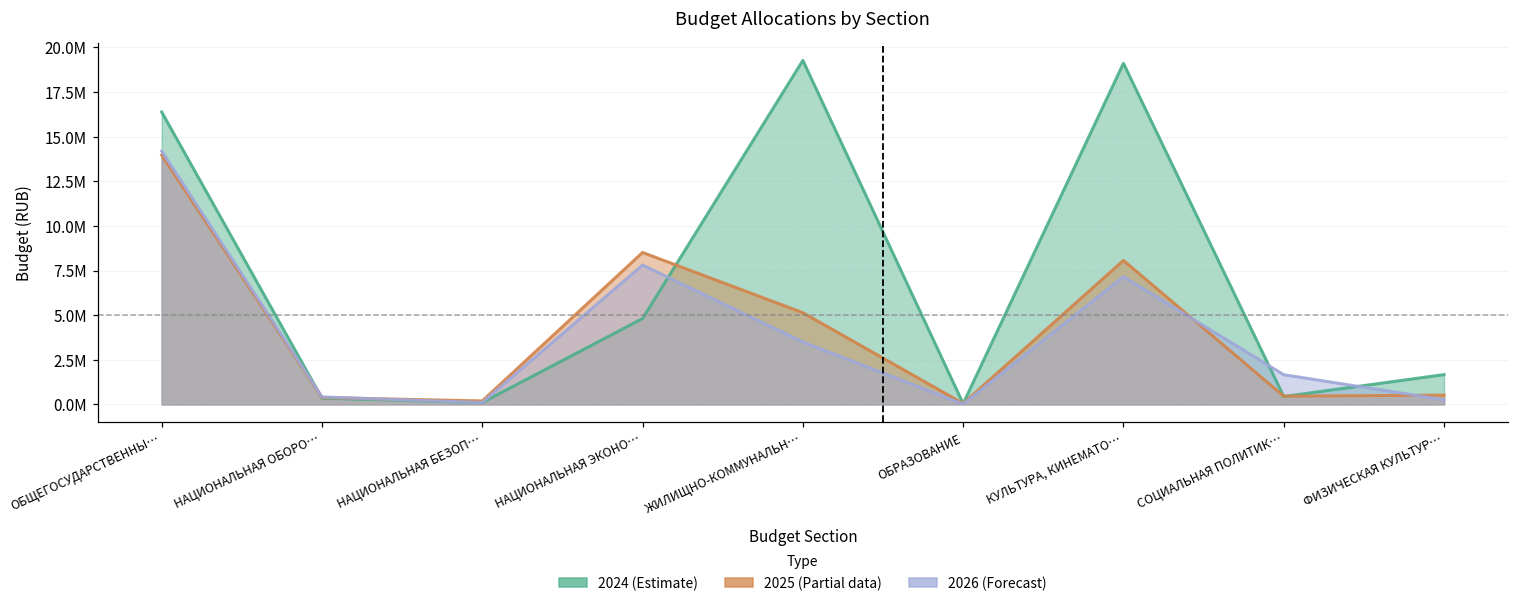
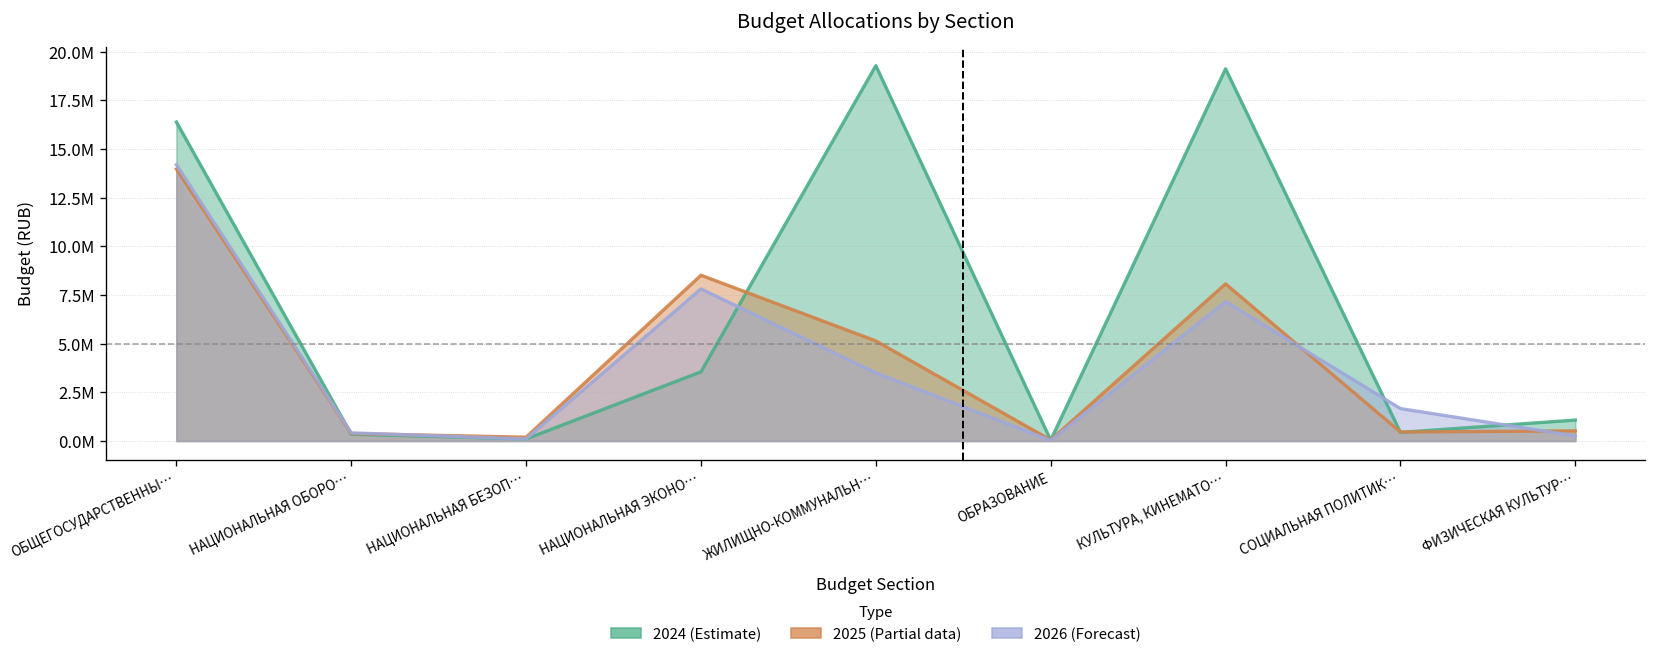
2024 (Estimate), НАЦИОНАЛЬНАЯ ЭКОНО…: 4800000 -> 3600000
2024 (Estimate), ФИЗИЧЕСКАЯ КУЛЬТУР…: 1700000 -> 1100000
